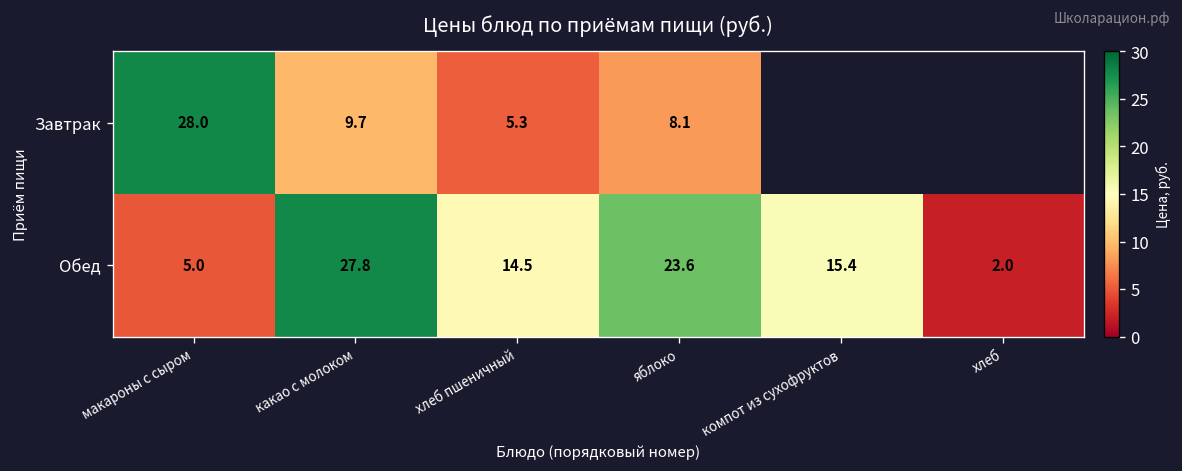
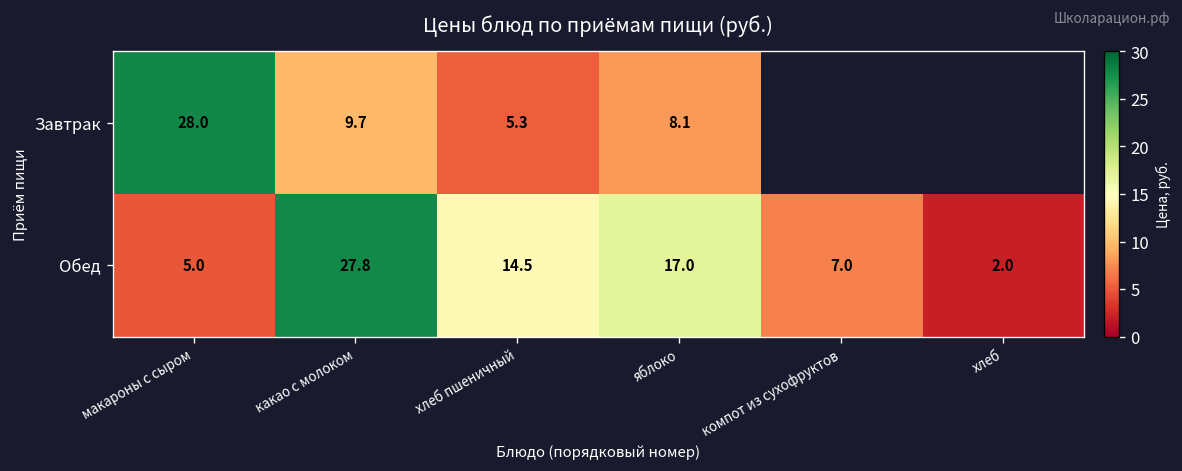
Обед, яблоко: 23.6 -> 17.0
Обед, компот из сухофруктов: 15.4 -> 7.0
